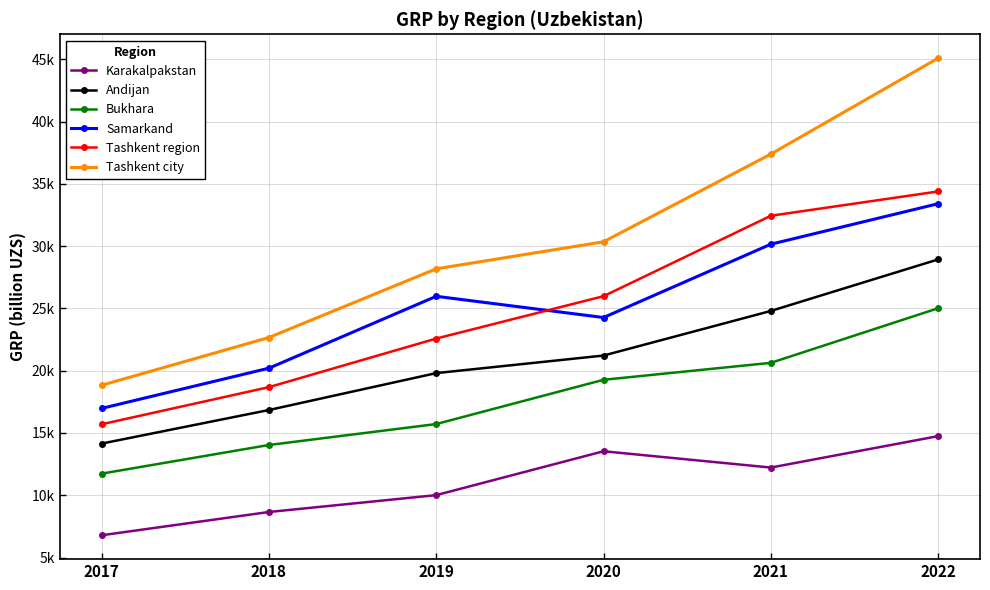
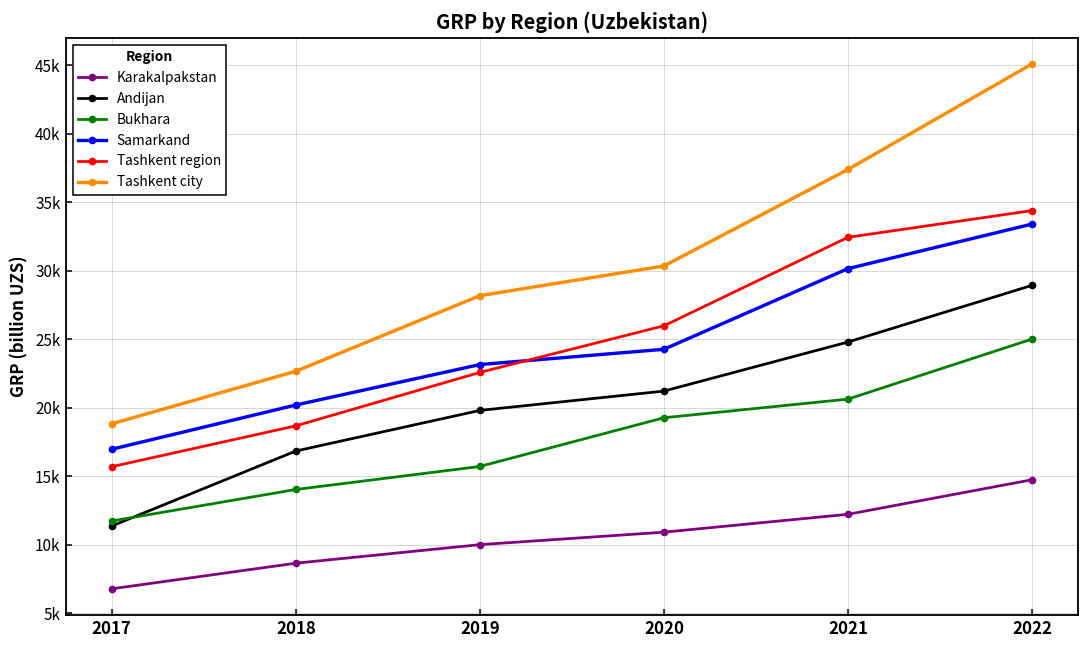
Andijan, 2017: 14100 -> 11400
Samarkand, 2019: 26000 -> 23200
Karakalpakstan, 2020: 13500 -> 10900
